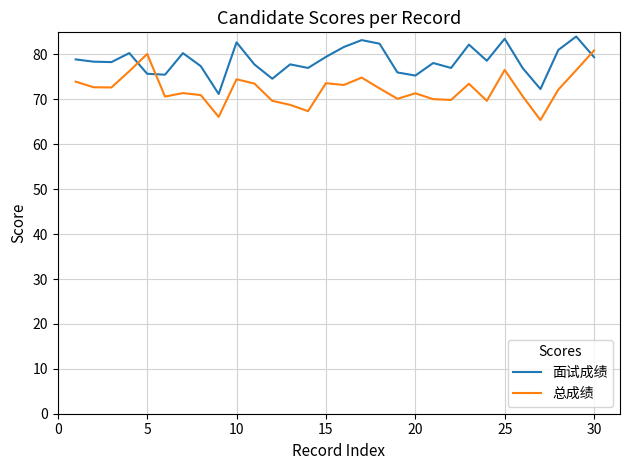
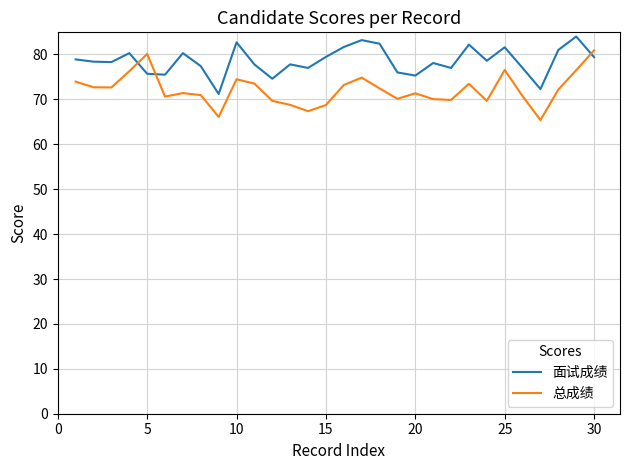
总成绩, 15: 74 -> 69
面试成绩, 25: 84 -> 82
